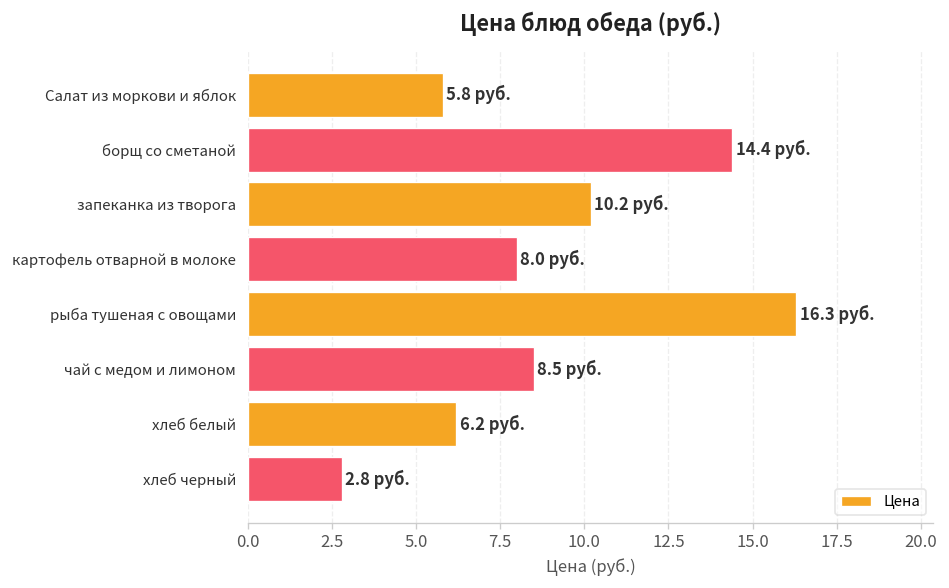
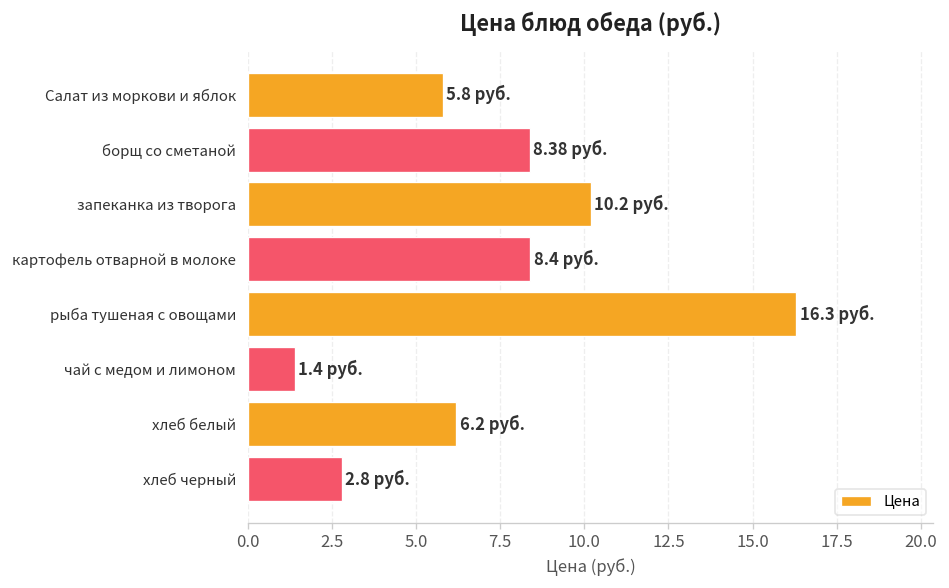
борщ со сметаной: 14.4 -> 8.38
картофель отварной в молоке: 8.0 -> 8.4
чай с медом и лимоном: 8.5 -> 1.4
